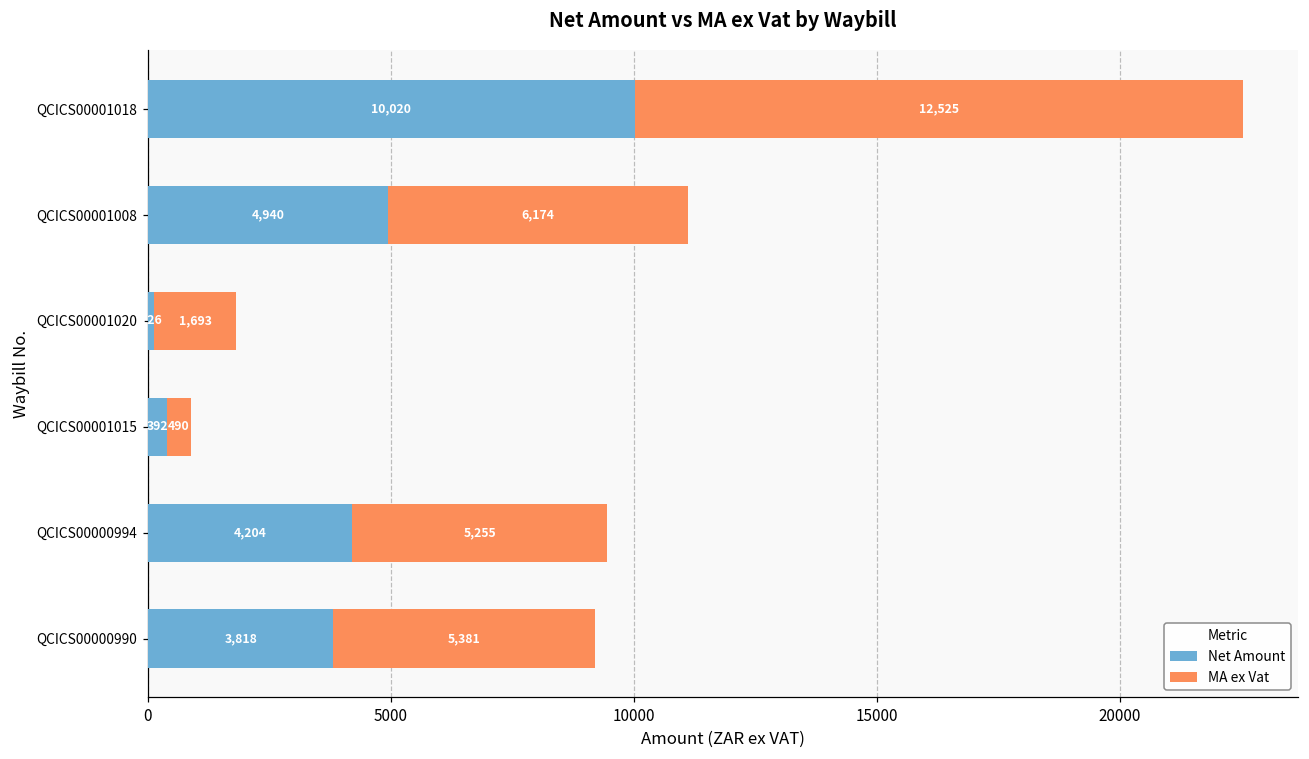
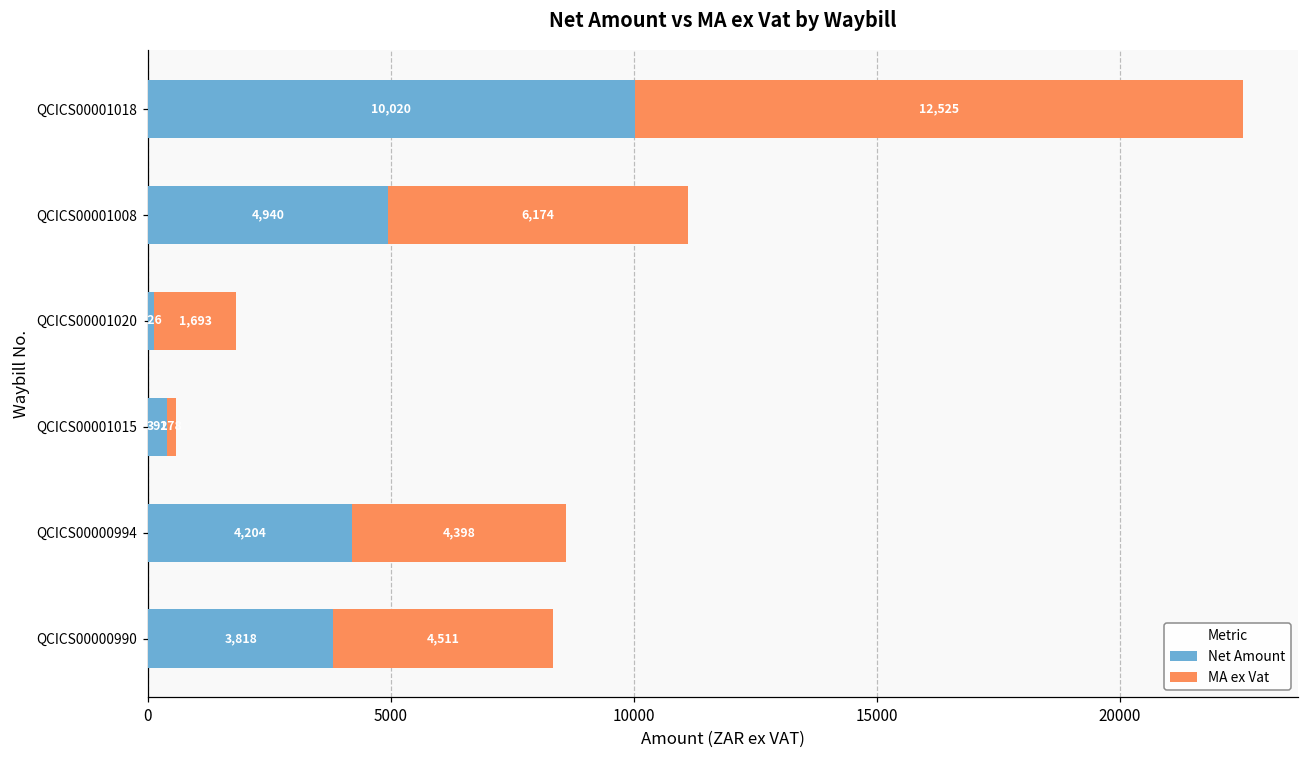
MA ex Vat, QCICS00001015: 490 -> 178
MA ex Vat, QCICS00000994: 5,255 -> 4,398
MA ex Vat, QCICS00000990: 5,381 -> 4,511
